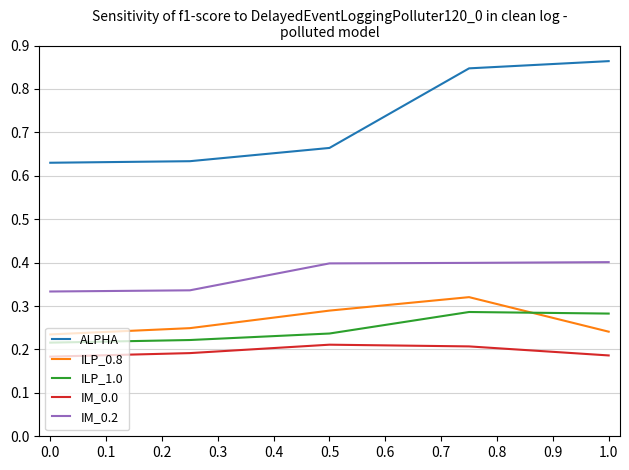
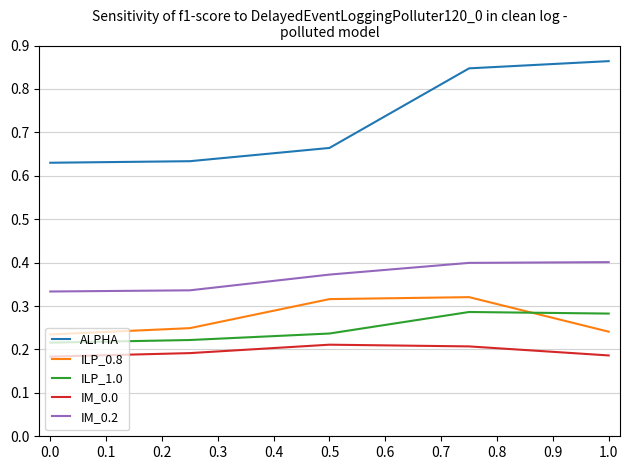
ILP_0.8, 0.5: 0.29 -> 0.32
IM_0.2, 0.5: 0.40 -> 0.37
